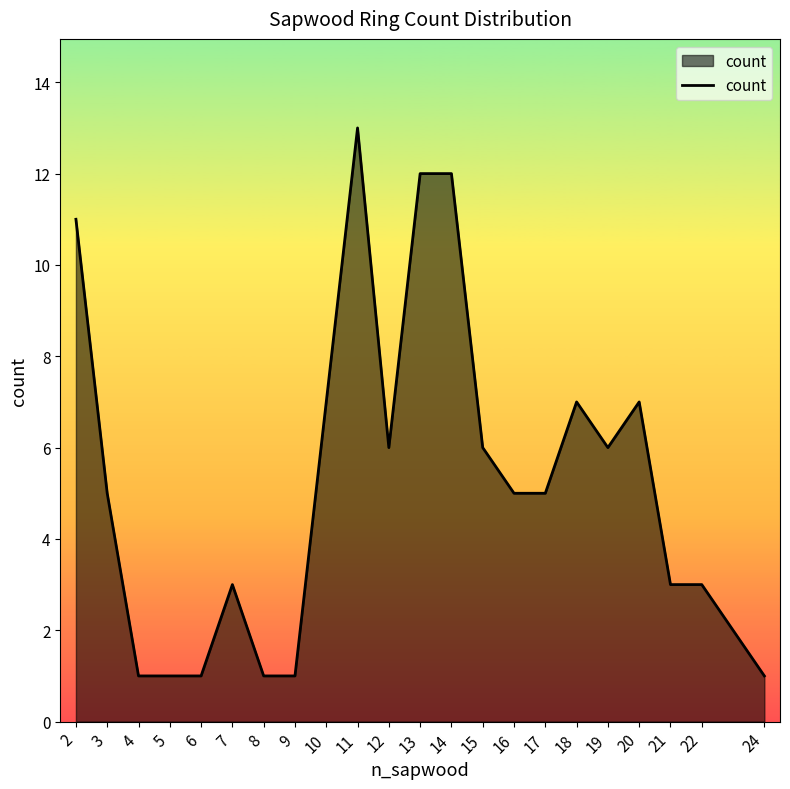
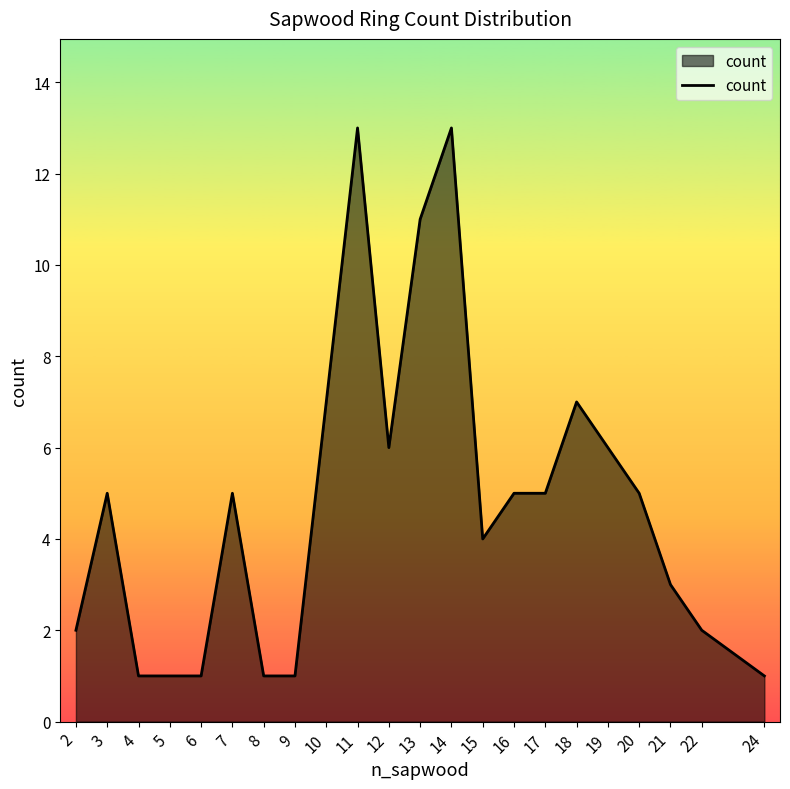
2: 11 -> 2
7: 3 -> 5
13: 12 -> 11
14: 12 -> 13
15: 6 -> 4
20: 7 -> 5
22: 3 -> 2
